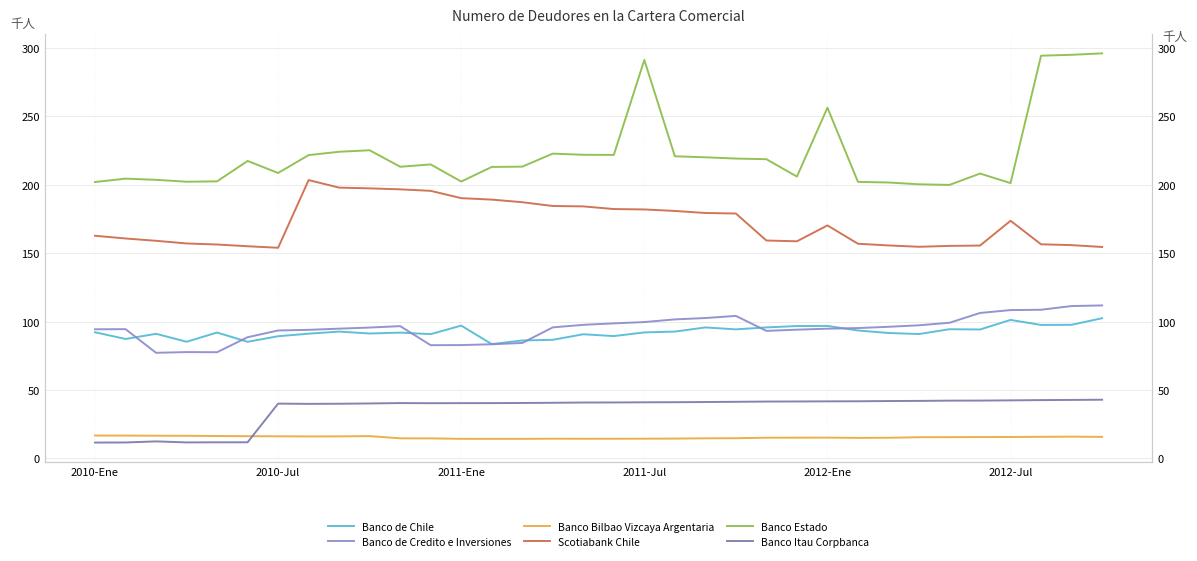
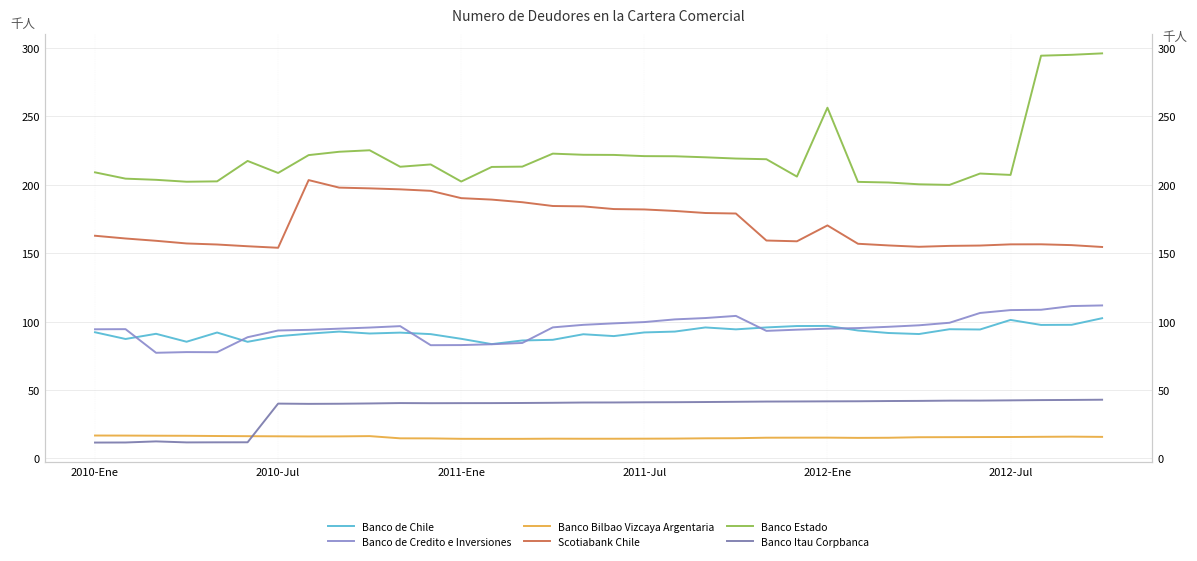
Banco Estado, 2010-Ene: 202 -> 209
Banco de Chile, 2011-Ene: 97 -> 87
Banco Estado, 2011-Jul: 291 -> 221
Scotiabank Chile, 2012-Jul: 174 -> 157
Banco Estado, 2012-Jul: 201 -> 207
